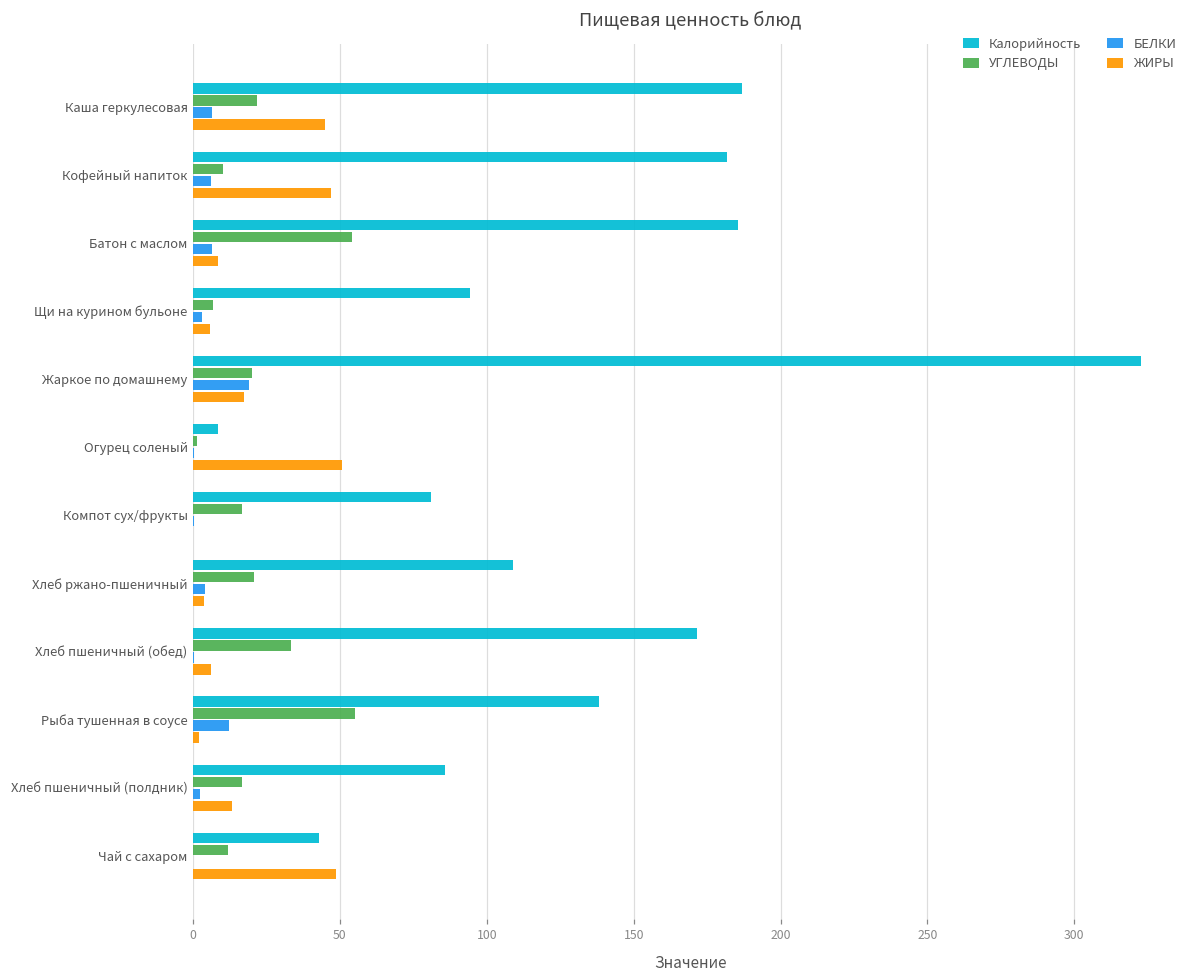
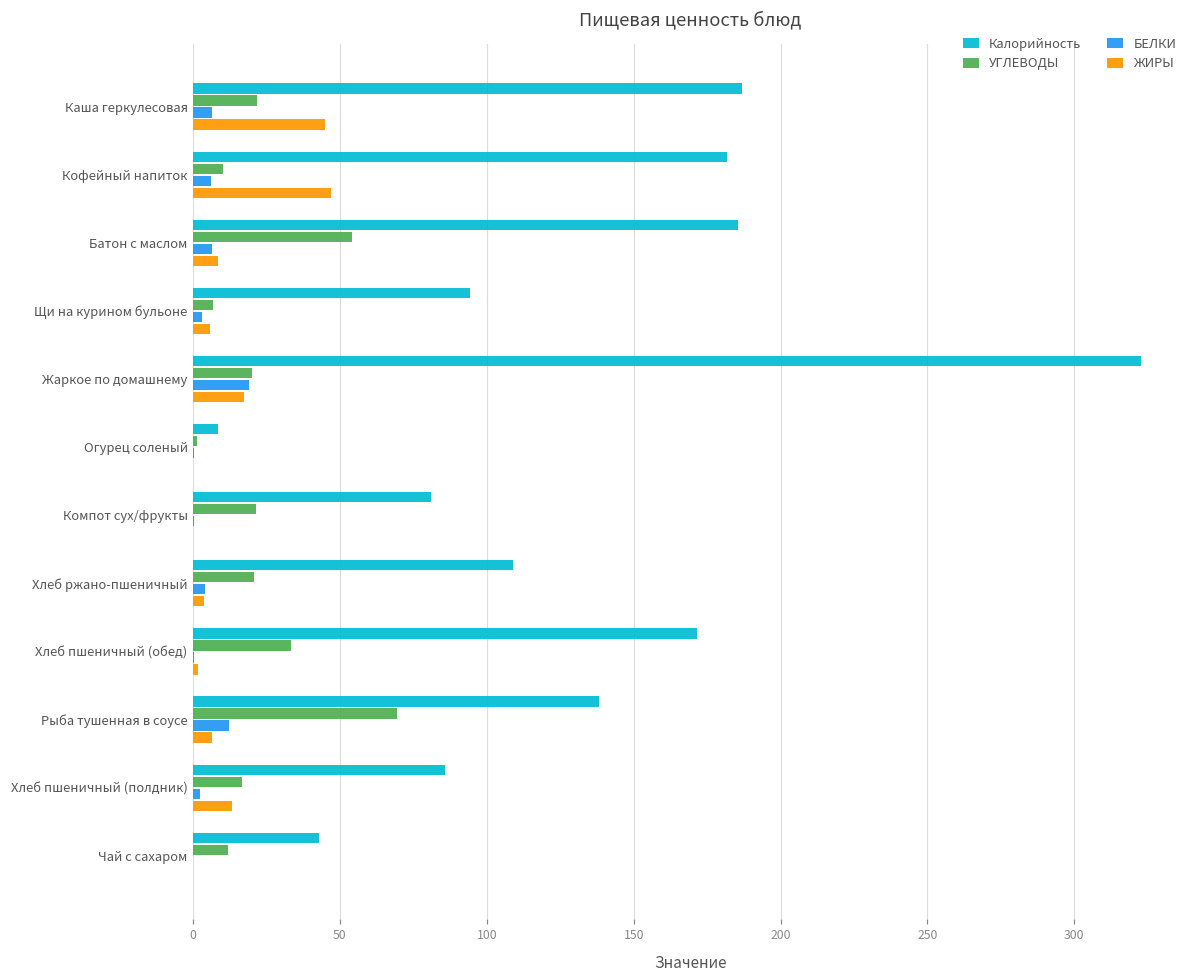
ЖИРЫ, Огурец соленый: 51 -> 0
УГЛЕВОДЫ, Компот сух/фрукты: 17 -> 21
ЖИРЫ, Хлеб пшеничный (обед): 6 -> 2
УГЛЕВОДЫ, Рыба тушенная в соусе: 55 -> 70
ЖИРЫ, Рыба тушенная в соусе: 2 -> 7
ЖИРЫ, Чай с сахаром: 49 -> 0
